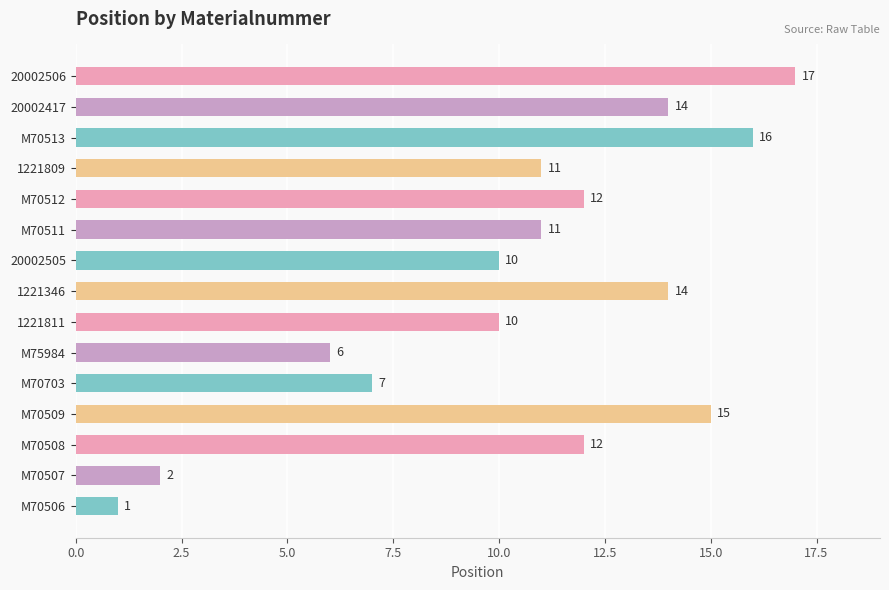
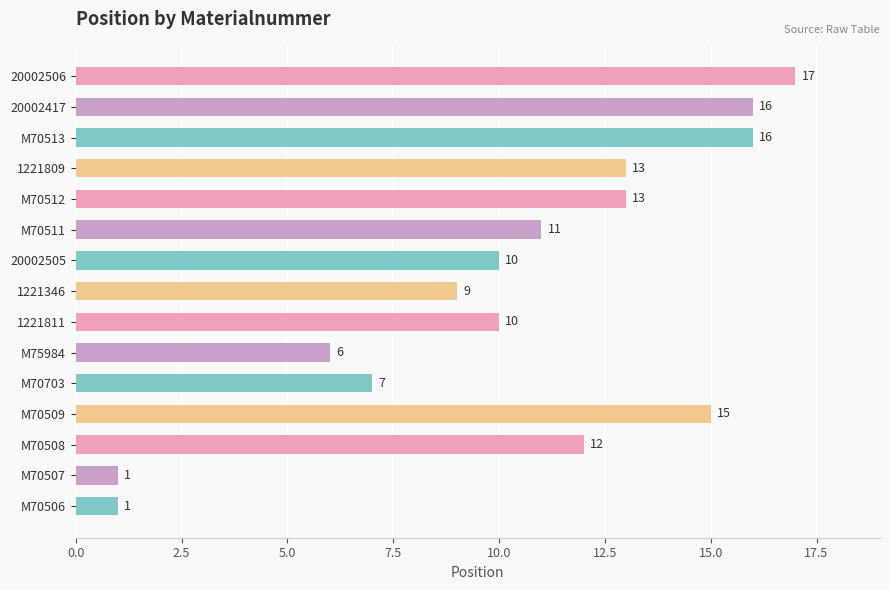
20002417: 14 -> 16
1221809: 11 -> 13
M70512: 12 -> 13
1221346: 14 -> 9
M70507: 2 -> 1
